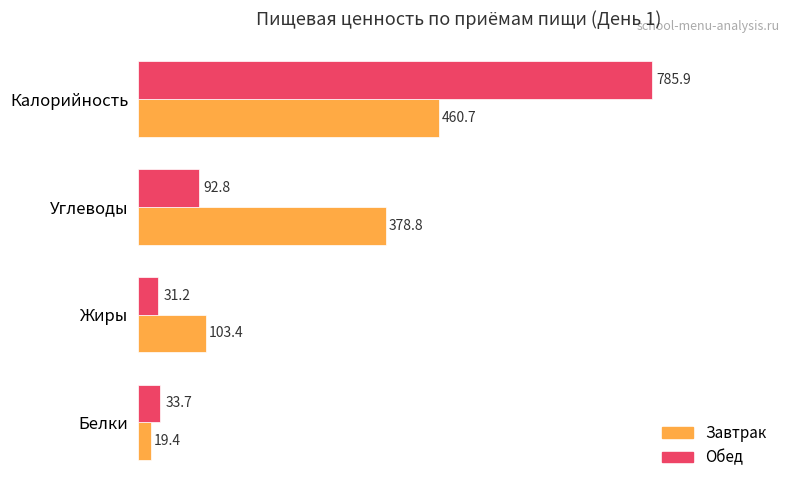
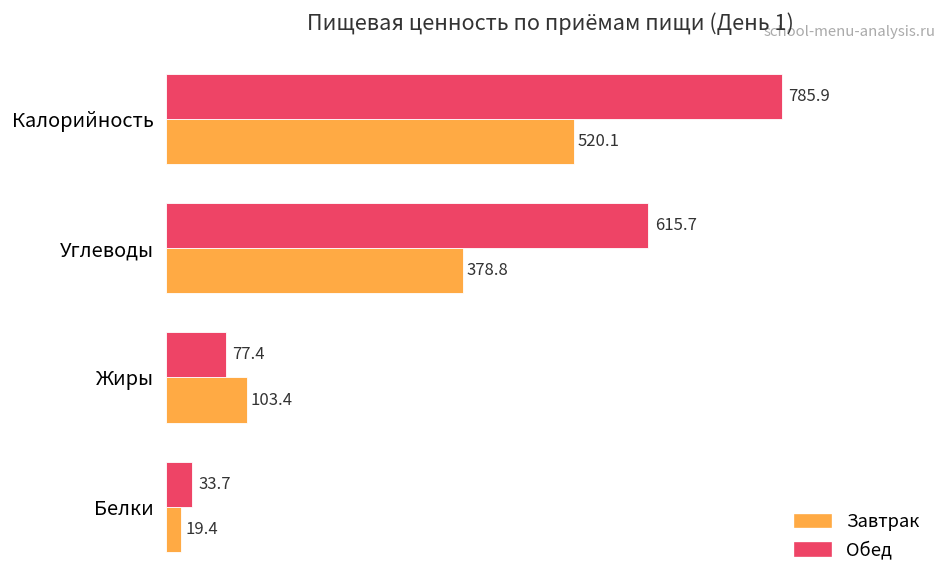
Завтрак, Калорийность: 460.7 -> 520.1
Обед, Углеводы: 92.8 -> 615.7
Обед, Жиры: 31.2 -> 77.4
